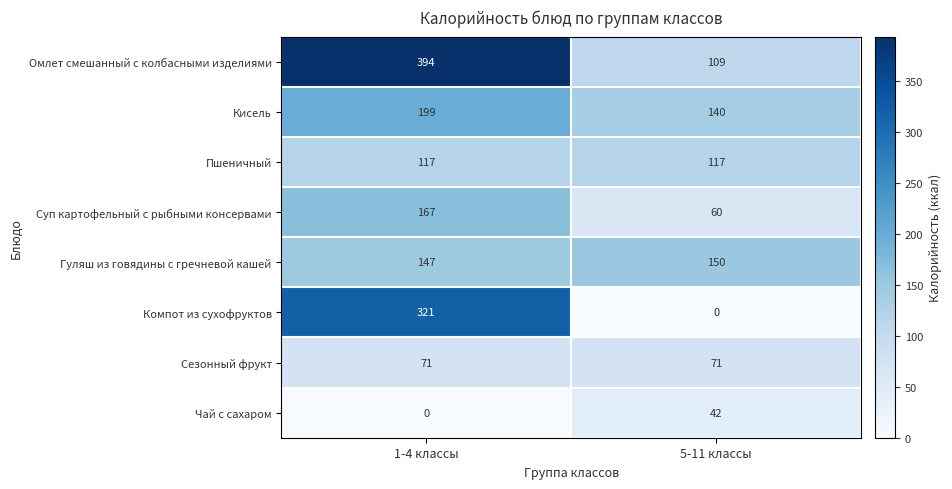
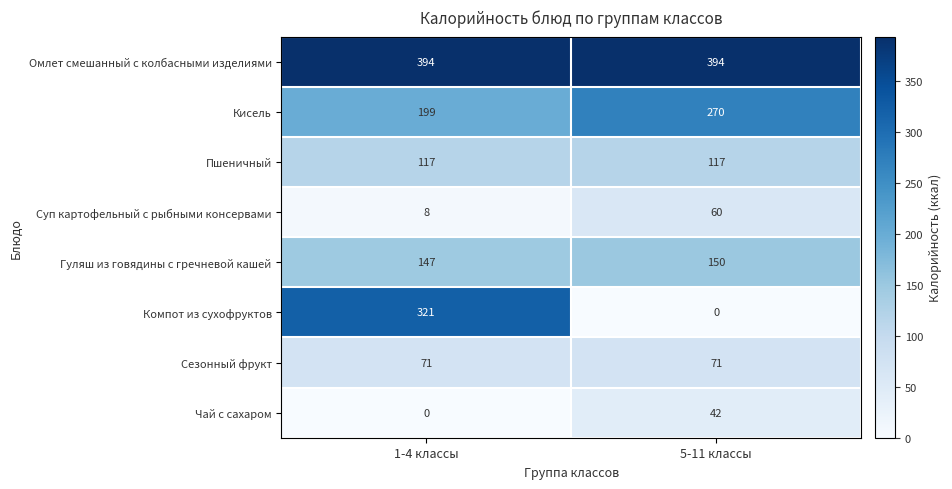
Омлет смешанный с колбасными изделиями, 5-11 классы: 109 -> 394
Кисель, 5-11 классы: 140 -> 270
Суп картофельный с рыбными консервами, 1-4 классы: 167 -> 8
